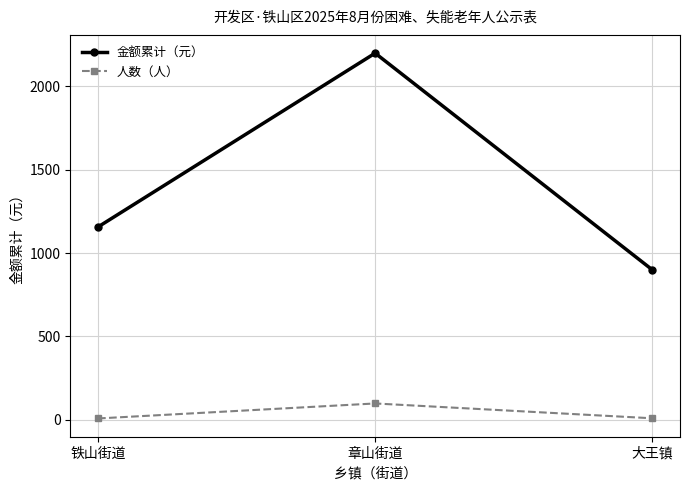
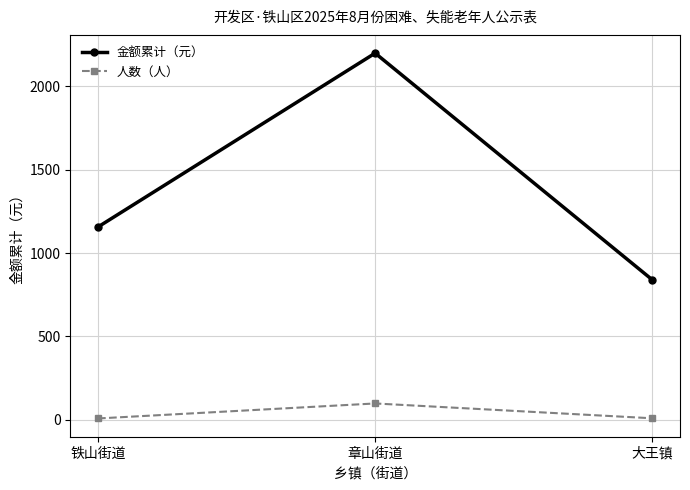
金额累计（元）, 大王镇: 900 -> 840
